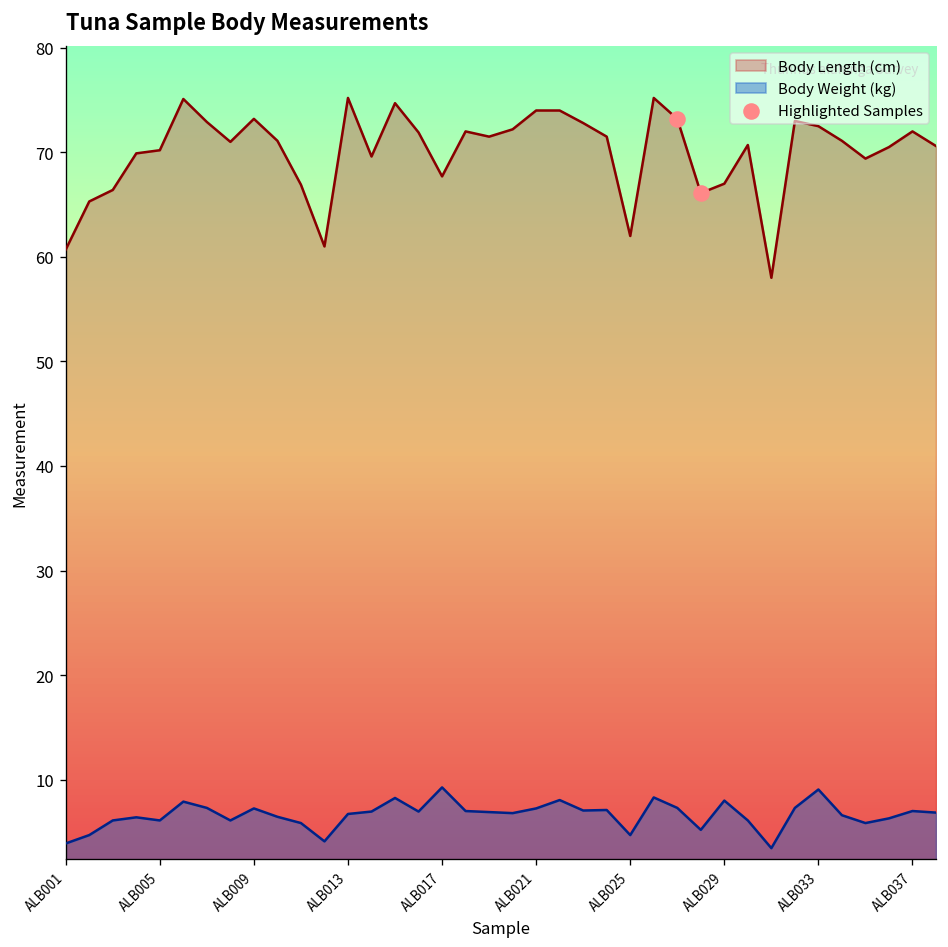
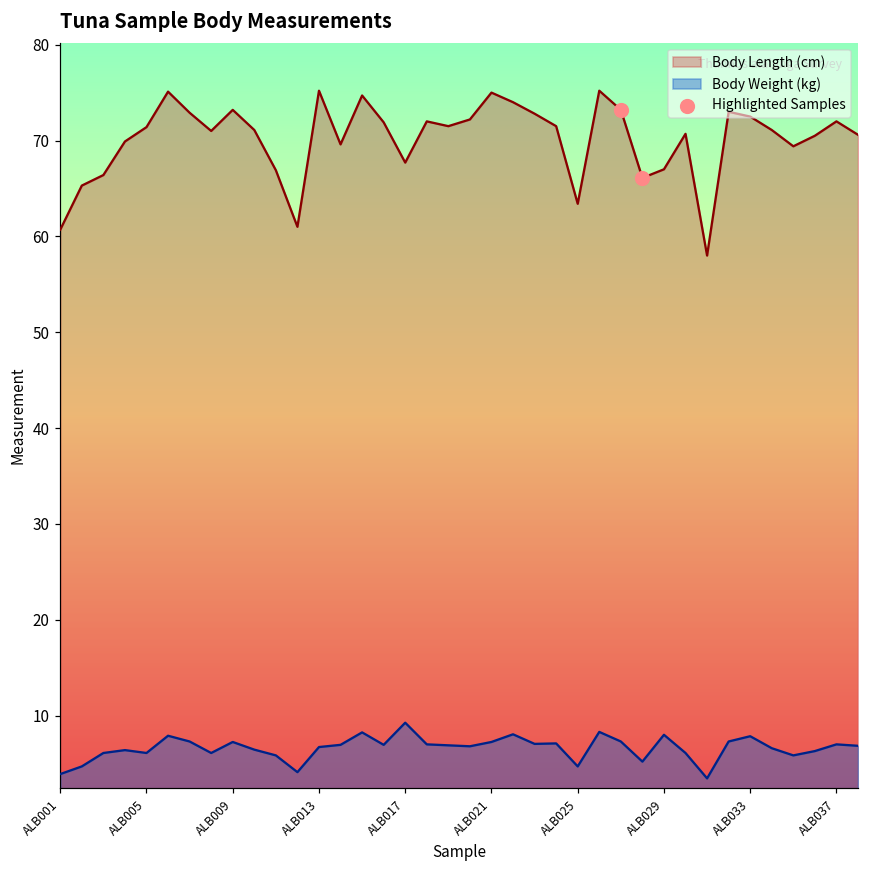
Body Length (cm), ALB005: 70 -> 71
Body Length (cm), ALB021: 74 -> 75
Body Length (cm), ALB025: 62 -> 63
Body Weight (kg), ALB033: 9 -> 8
